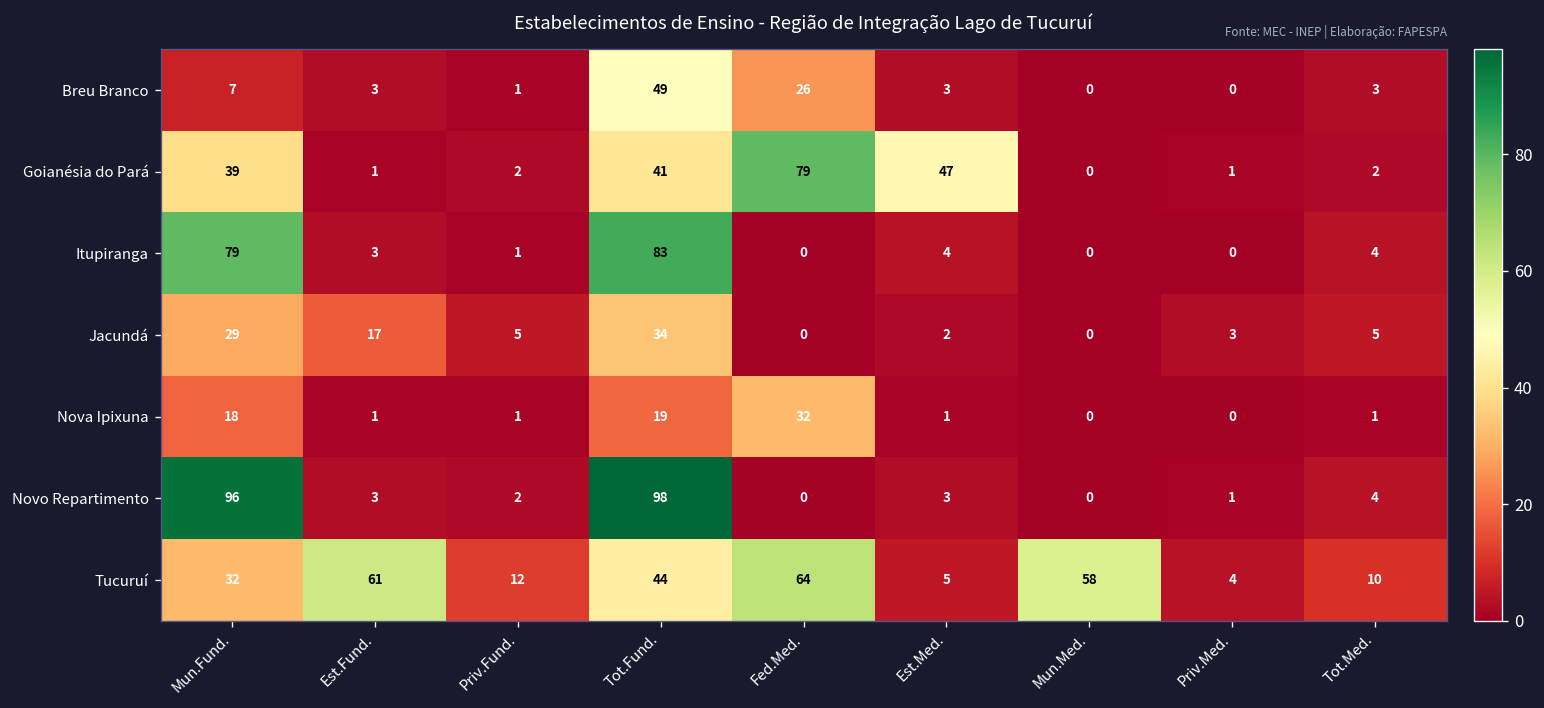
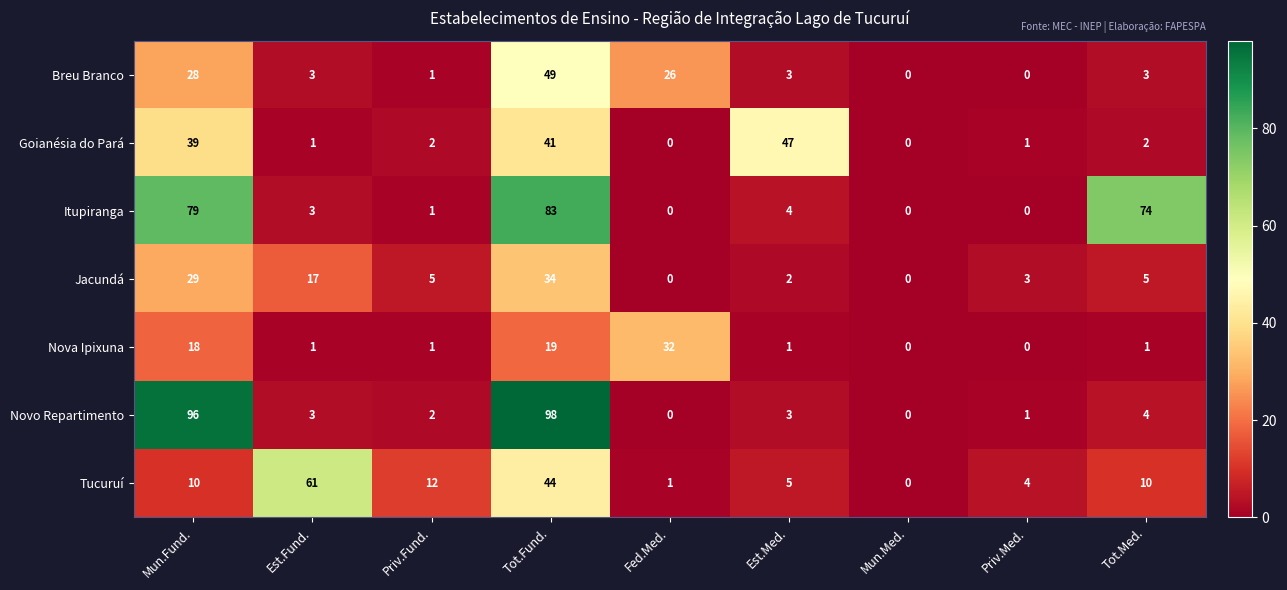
Breu Branco, Mun.Fund.: 7 -> 28
Goianésia do Pará, Fed.Med.: 79 -> 0
Itupiranga, Tot.Med.: 4 -> 74
Tucuruí, Mun.Fund.: 32 -> 10
Tucuruí, Fed.Med.: 64 -> 1
Tucuruí, Mun.Med.: 58 -> 0
